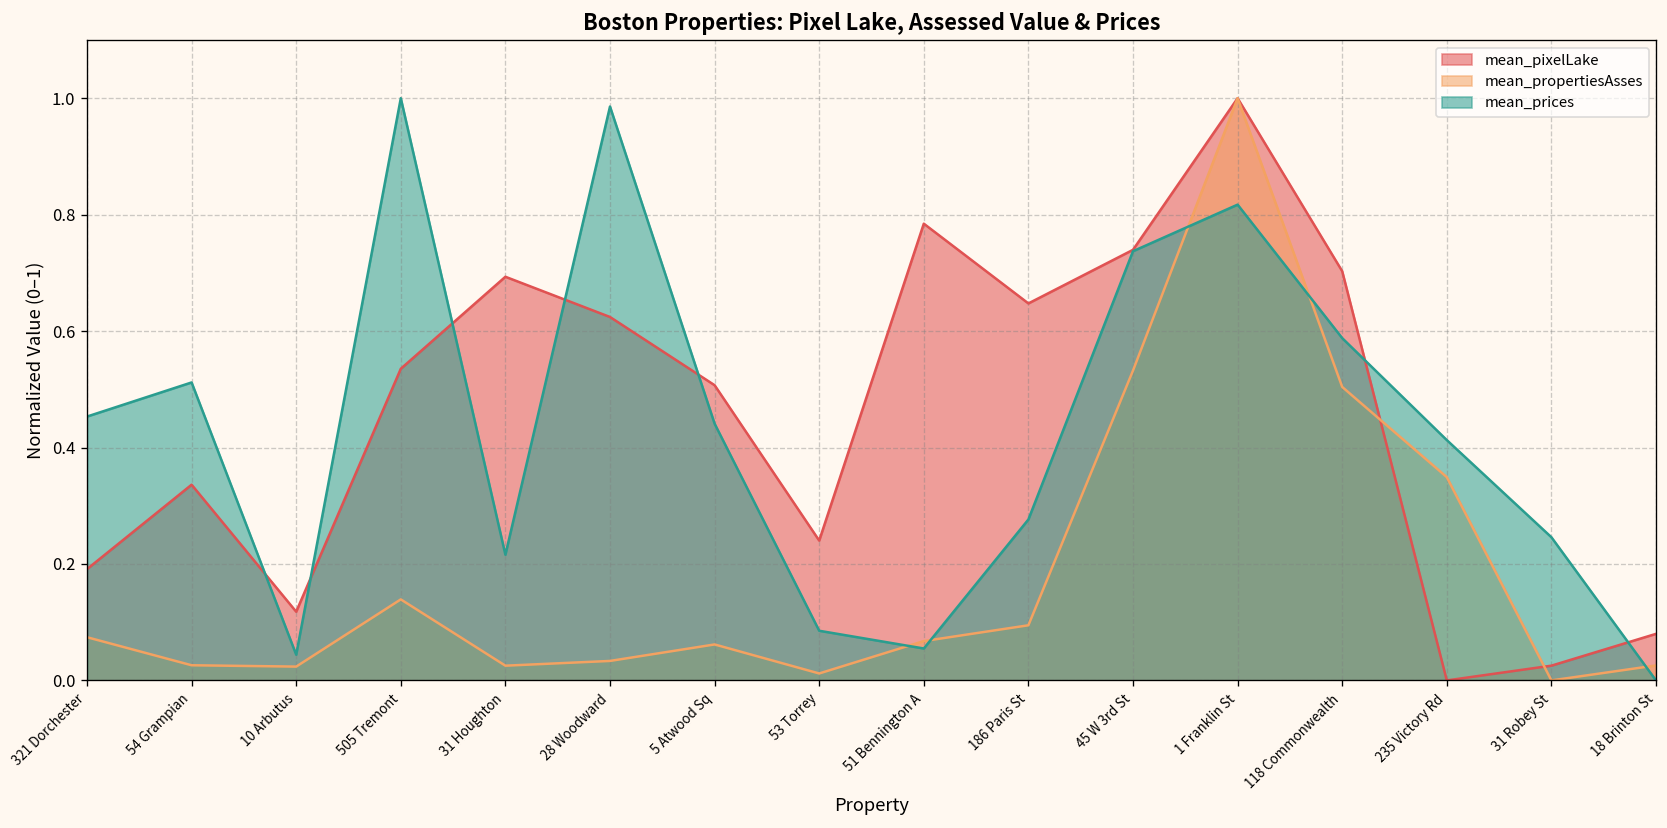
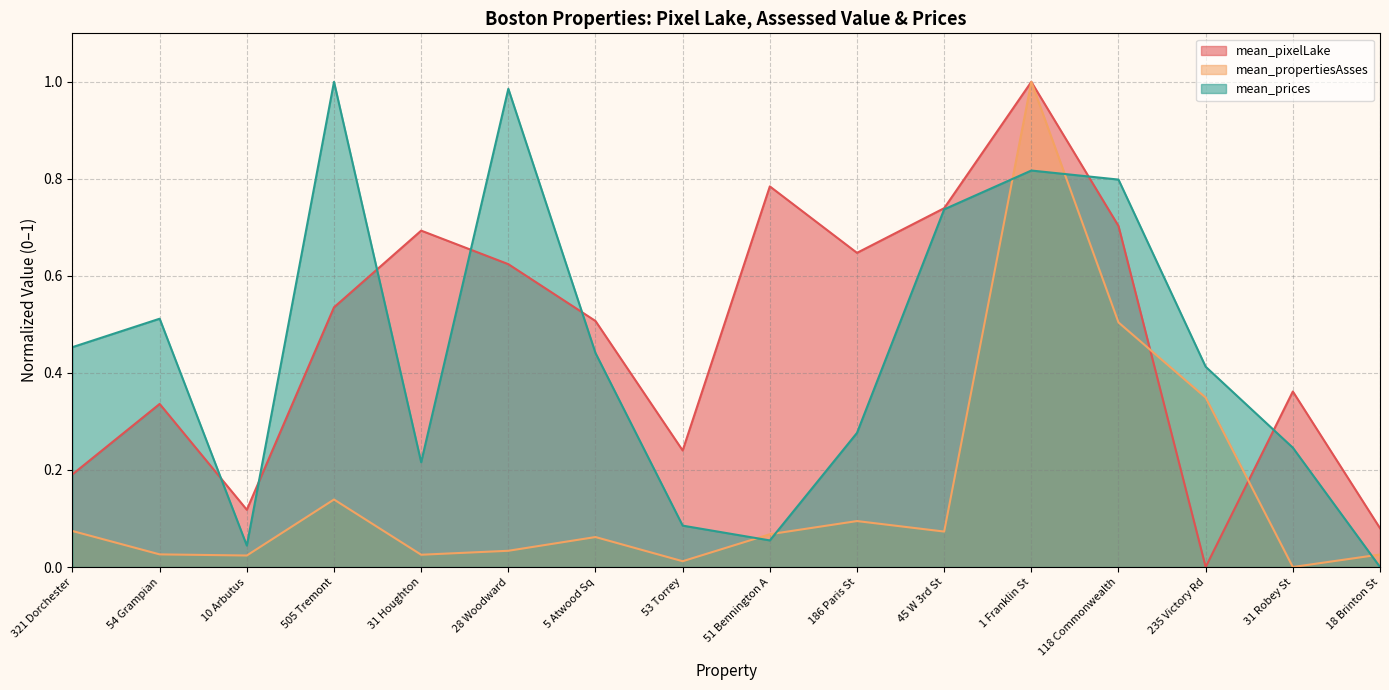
mean_propertiesAsses, 45 W 3rd St: 0.53 -> 0.07
mean_prices, 118 Commonwealth: 0.59 -> 0.80
mean_pixelLake, 31 Robey St: 0.03 -> 0.36
